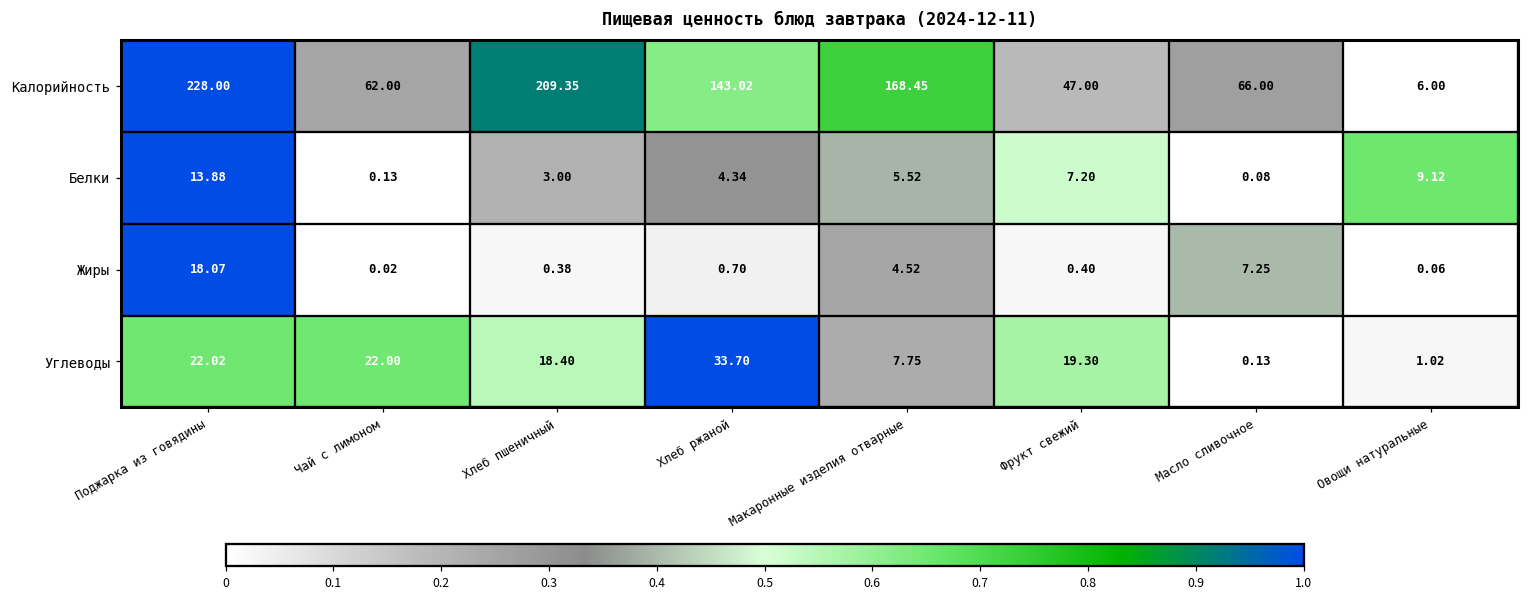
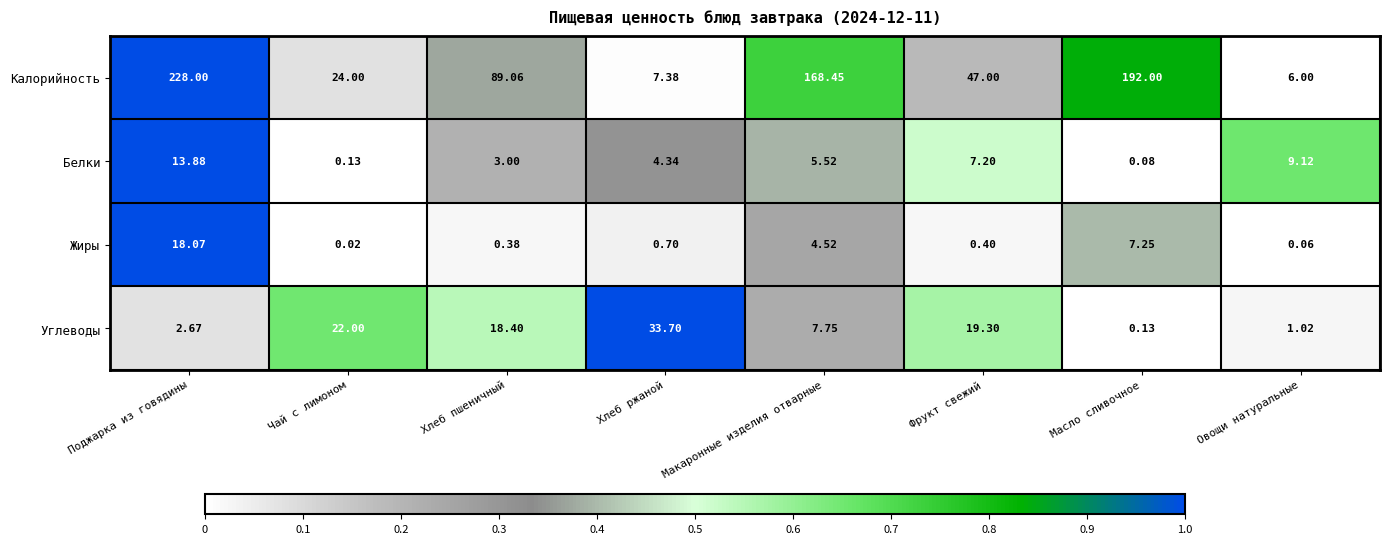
Калорийность, Чай с лимоном: 62.00 -> 24.00
Калорийность, Хлеб пшеничный: 209.35 -> 89.06
Калорийность, Хлеб ржаной: 143.02 -> 7.38
Калорийность, Масло сливочное: 66.00 -> 192.00
Углеводы, Поджарка из говядины: 22.02 -> 2.67
